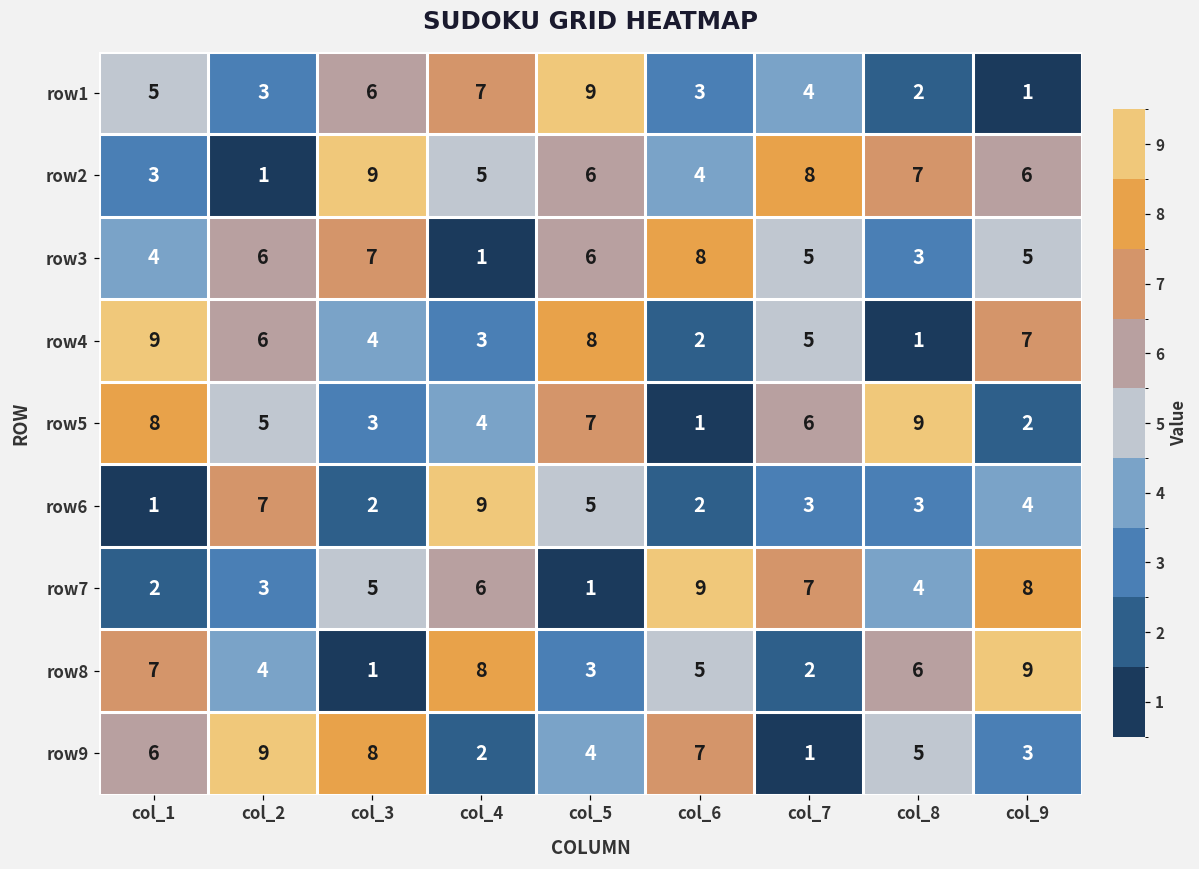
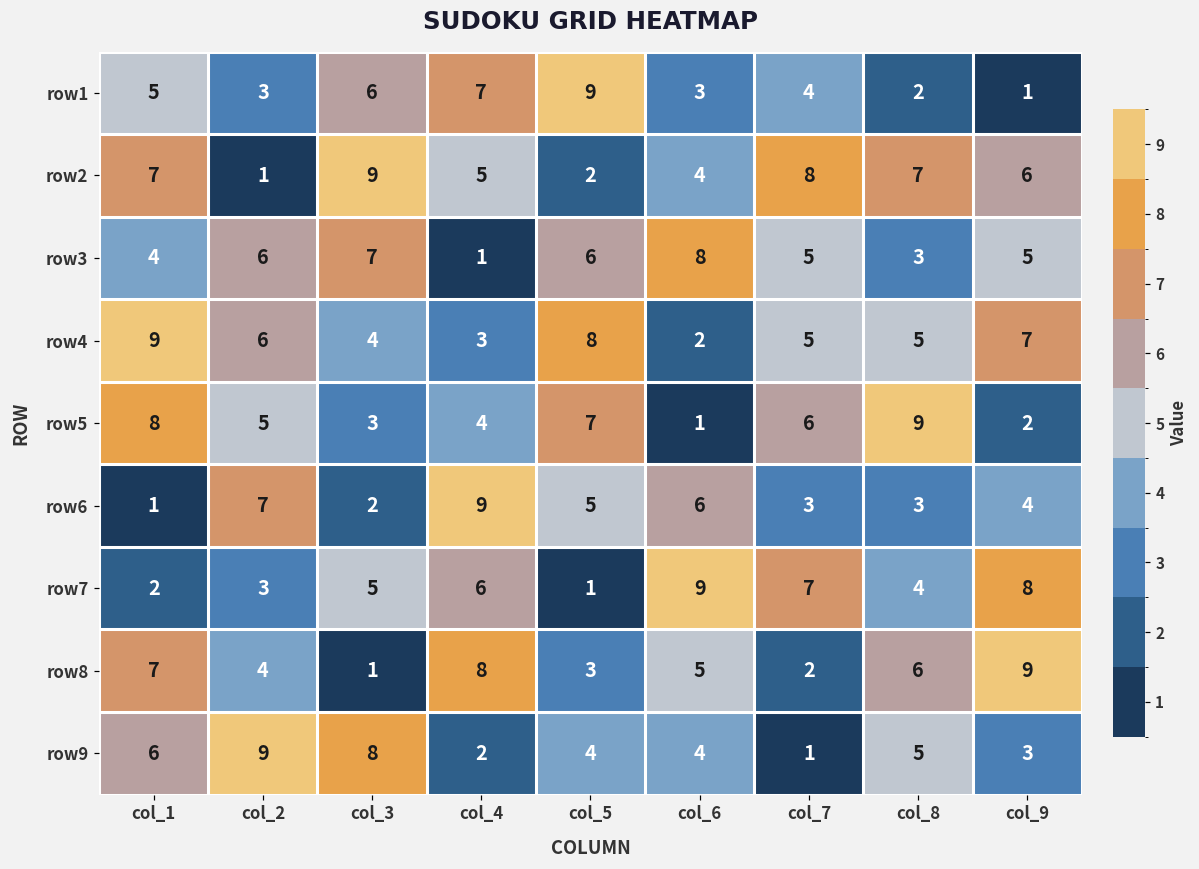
row2, col_1: 3 -> 7
row2, col_5: 6 -> 2
row4, col_8: 1 -> 5
row6, col_6: 2 -> 6
row9, col_6: 7 -> 4
